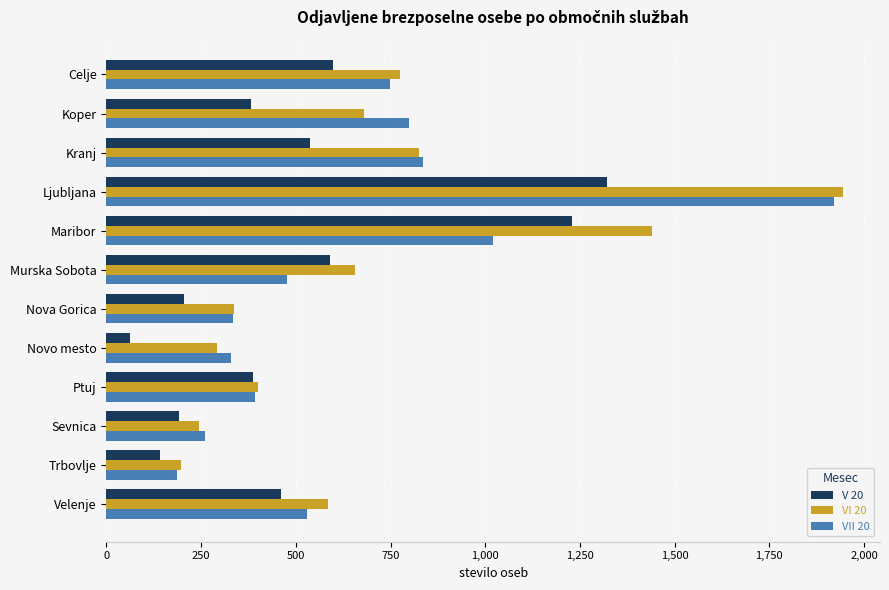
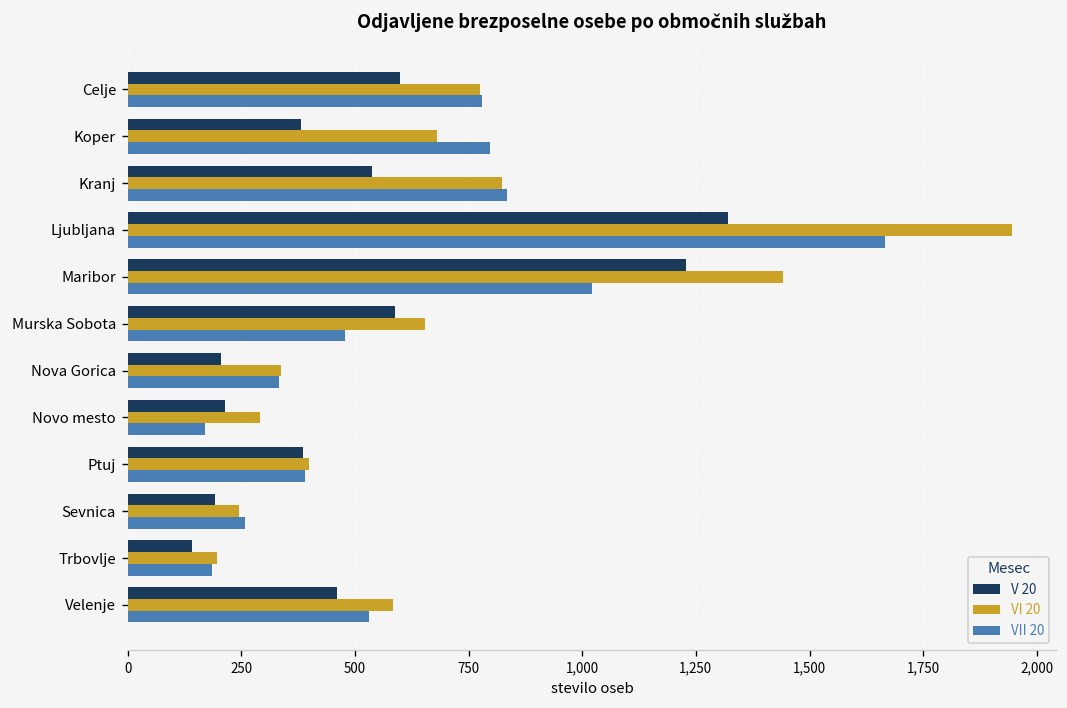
VII 20, Celje: 750 -> 780
VII 20, Ljubljana: 1,920 -> 1,670
V 20, Novo mesto: 60 -> 210
VII 20, Novo mesto: 330 -> 170
